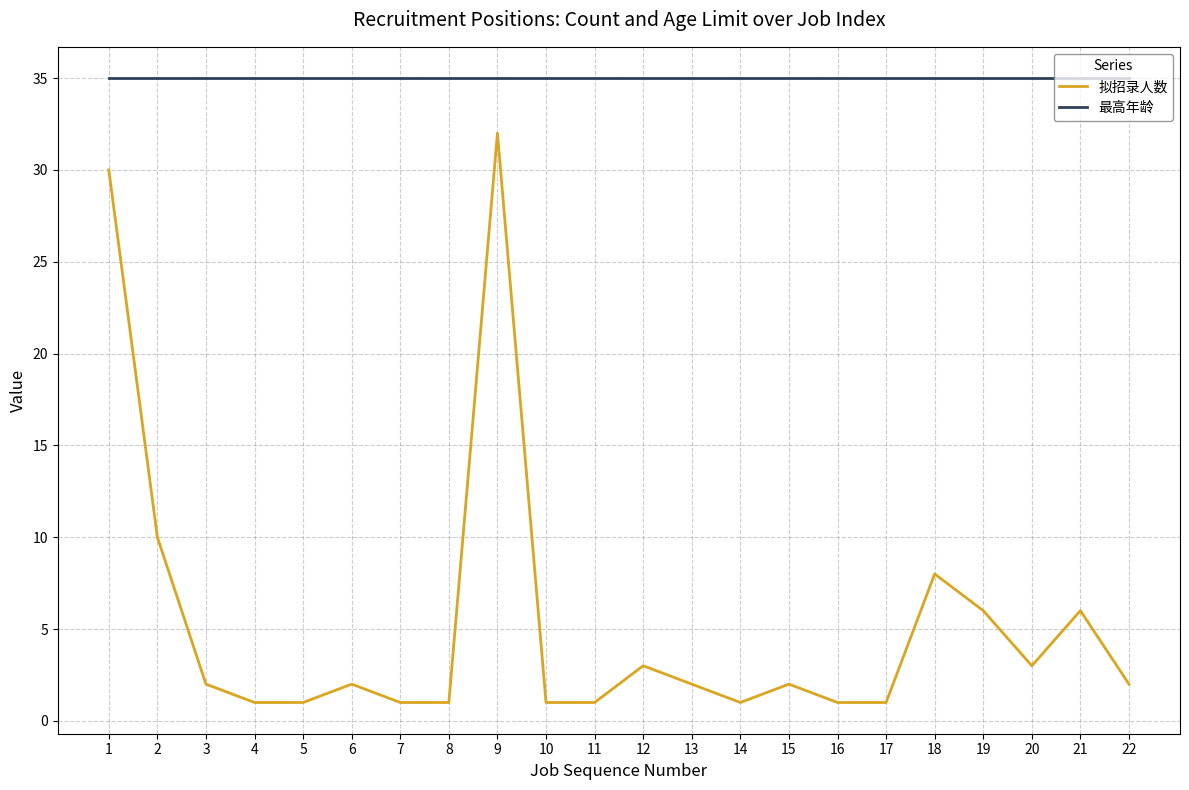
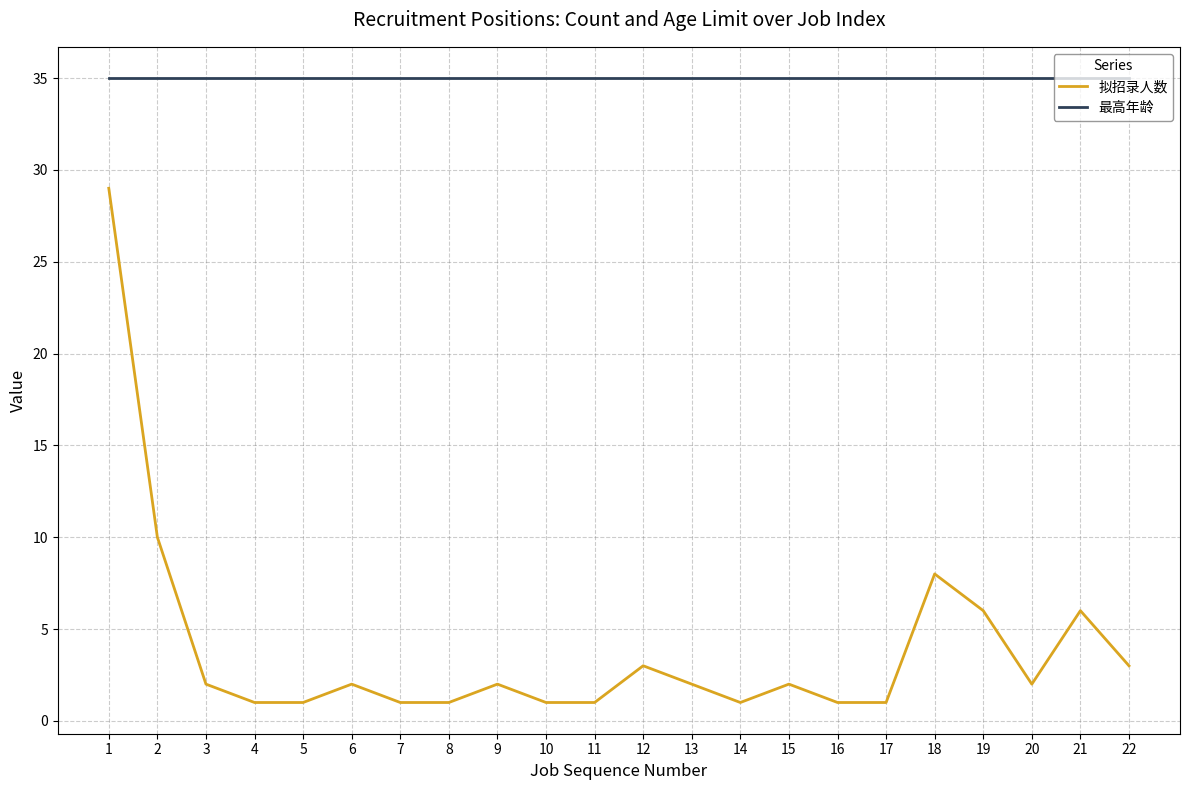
拟招录人数, 1: 30 -> 29
拟招录人数, 9: 32 -> 2
拟招录人数, 20: 3 -> 2
拟招录人数, 22: 2 -> 3
